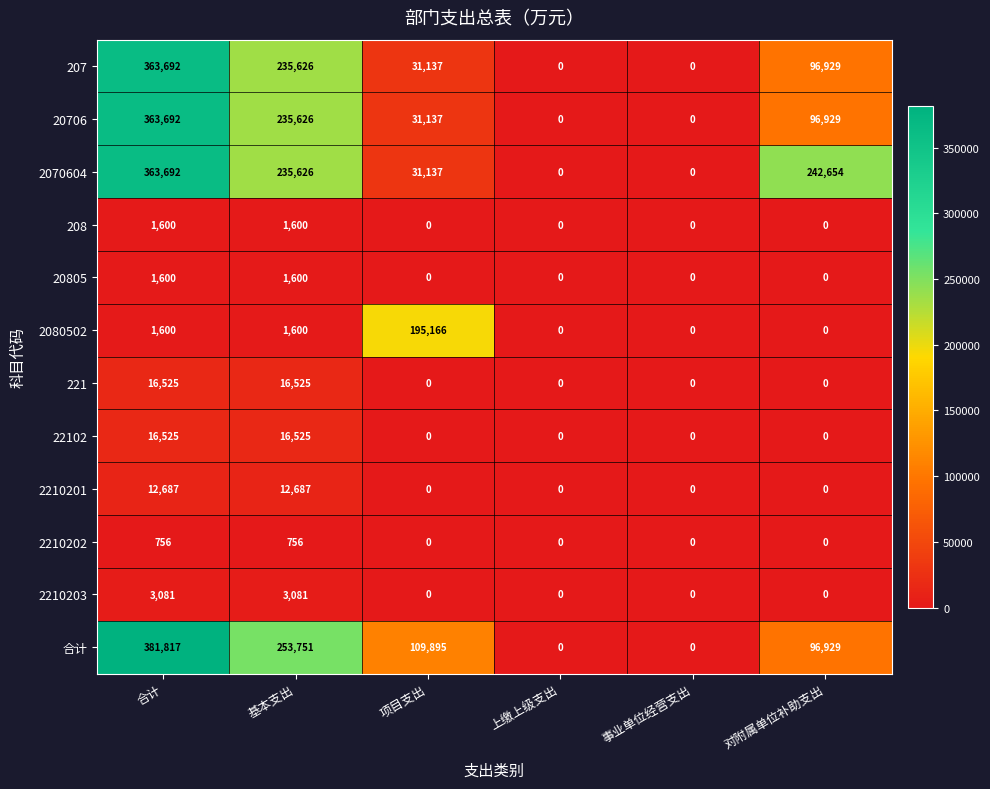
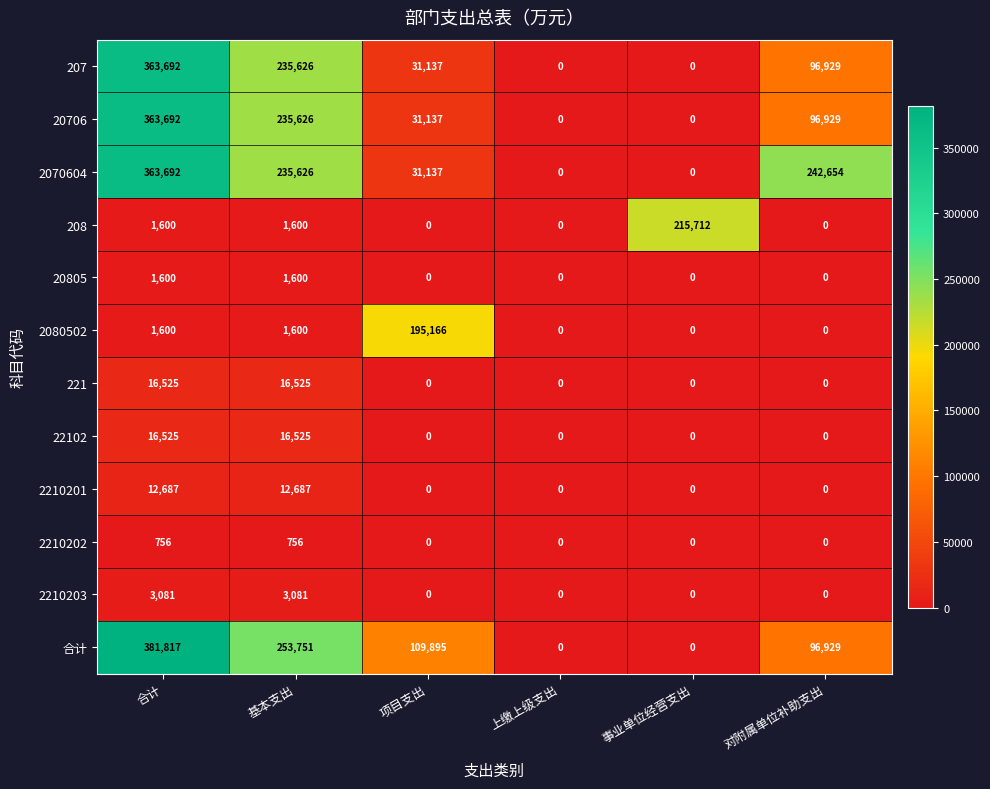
208, 事业单位经营支出: 0 -> 215,712
